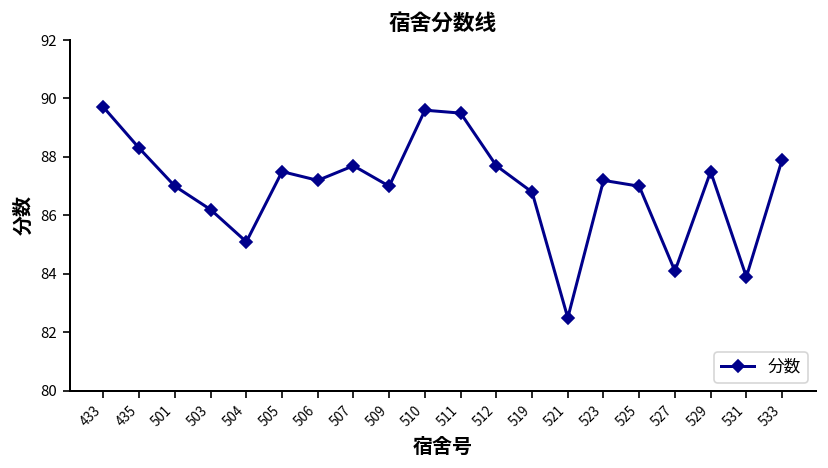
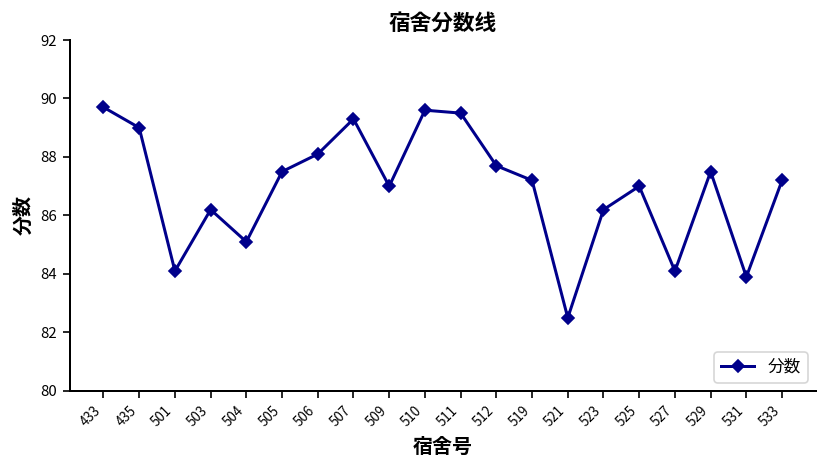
435: 88.3 -> 89.0
501: 87.0 -> 84.1
506: 87.2 -> 88.1
507: 87.7 -> 89.3
519: 86.8 -> 87.2
523: 87.2 -> 86.2
533: 87.9 -> 87.2
